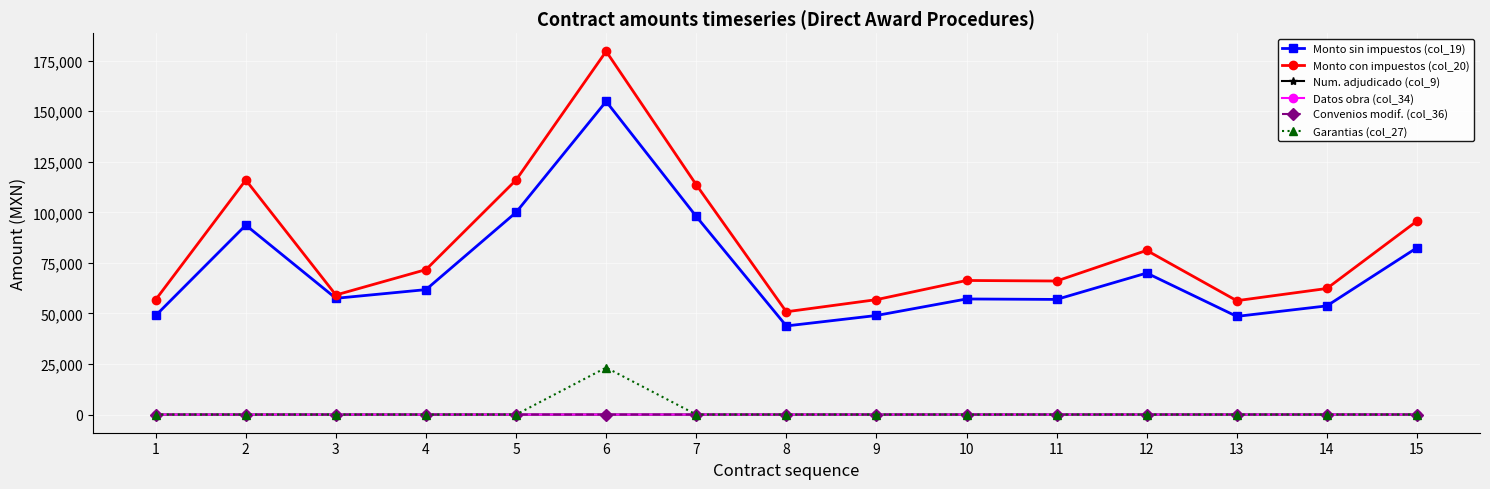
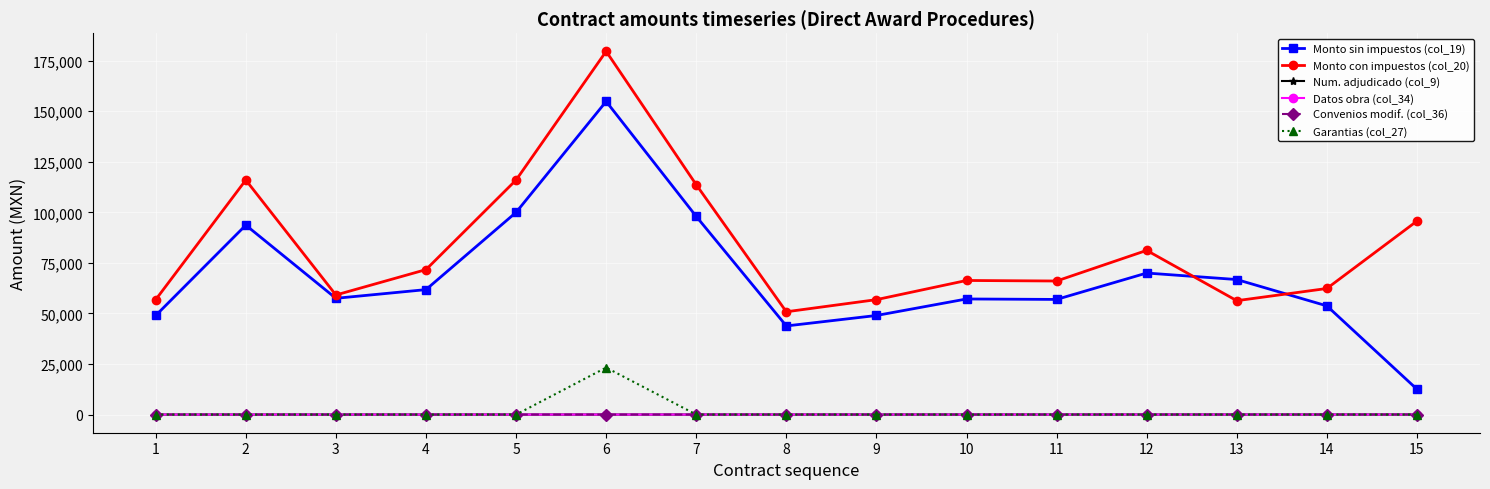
Monto sin impuestos (col_19), 13: 49,000 -> 67,000
Monto sin impuestos (col_19), 15: 83,000 -> 13,000
